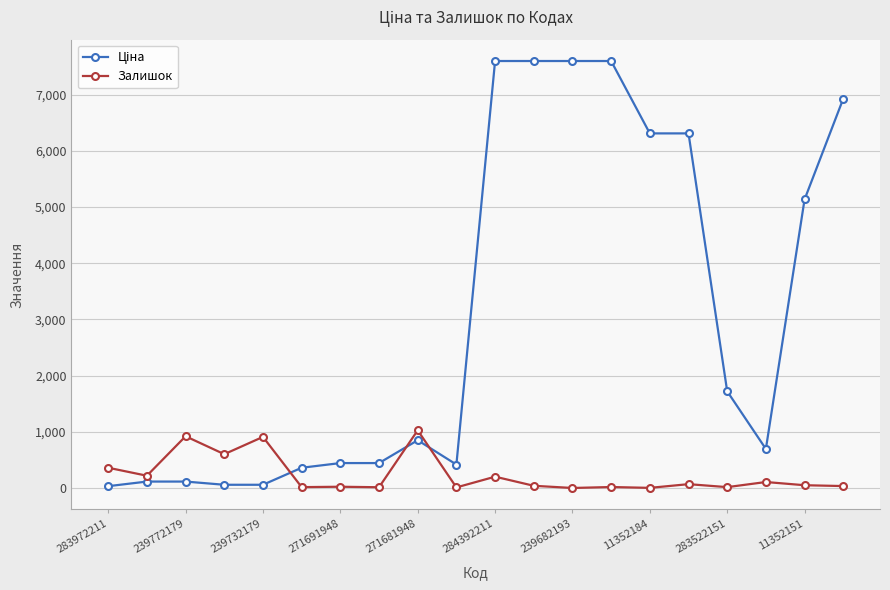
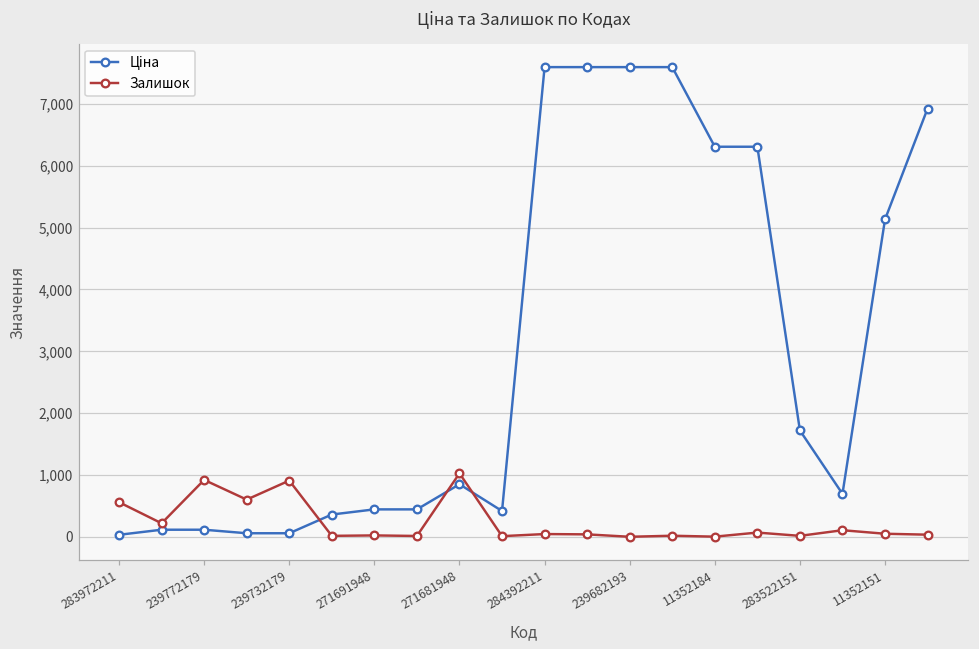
Залишок, 283972211: 400 -> 600
Залишок, 284392211: 200 -> 0
